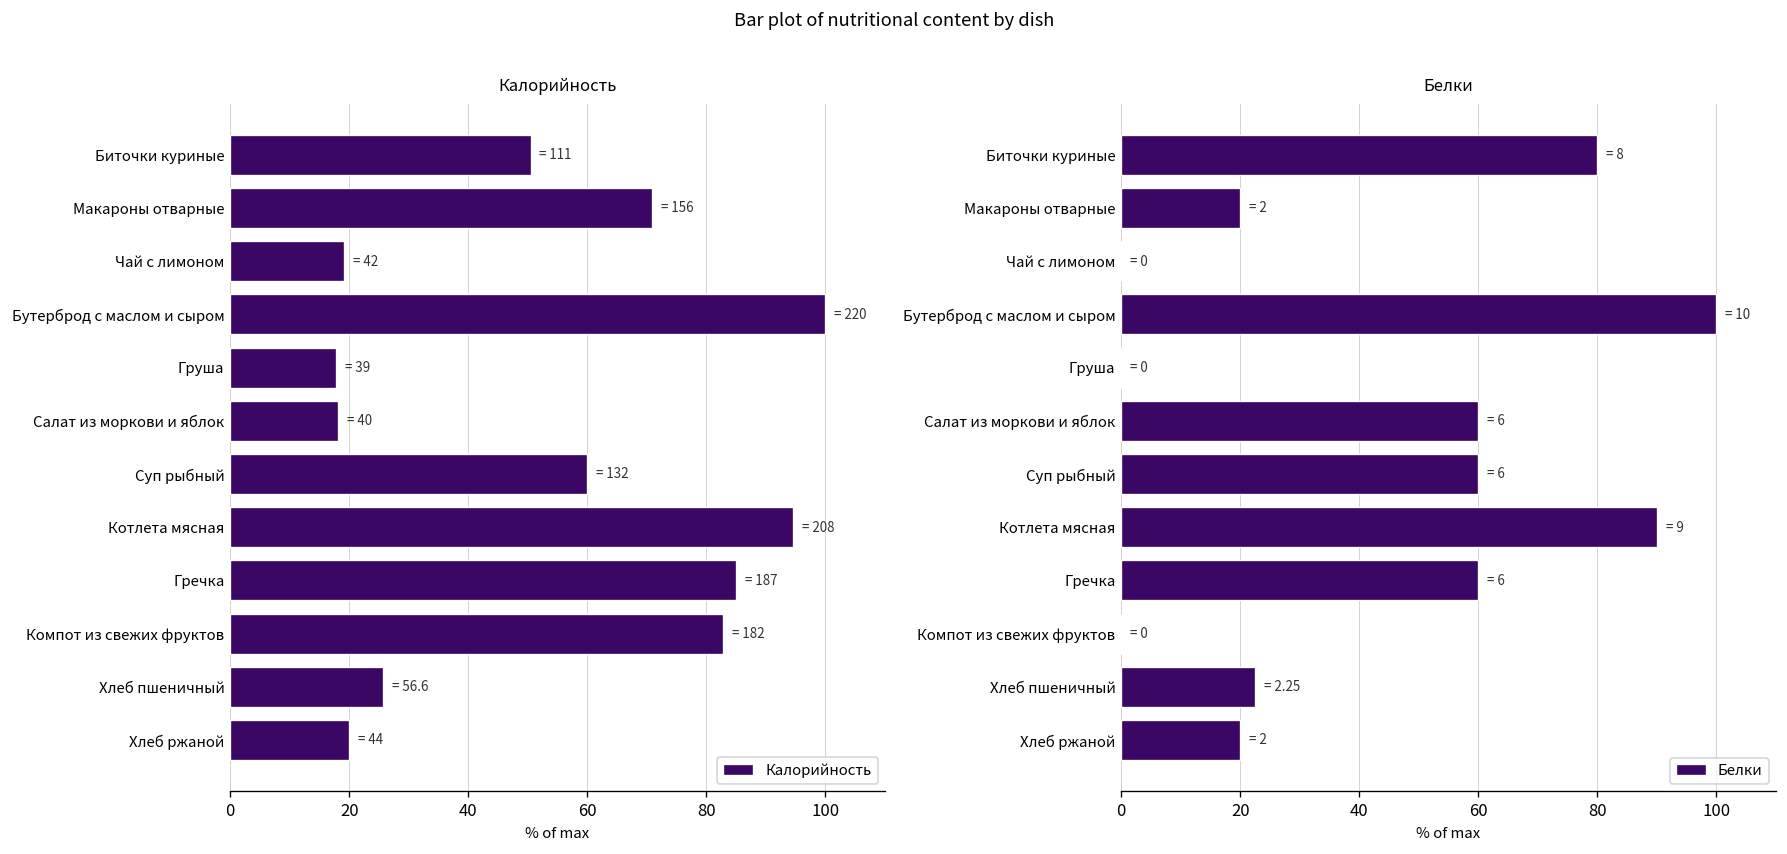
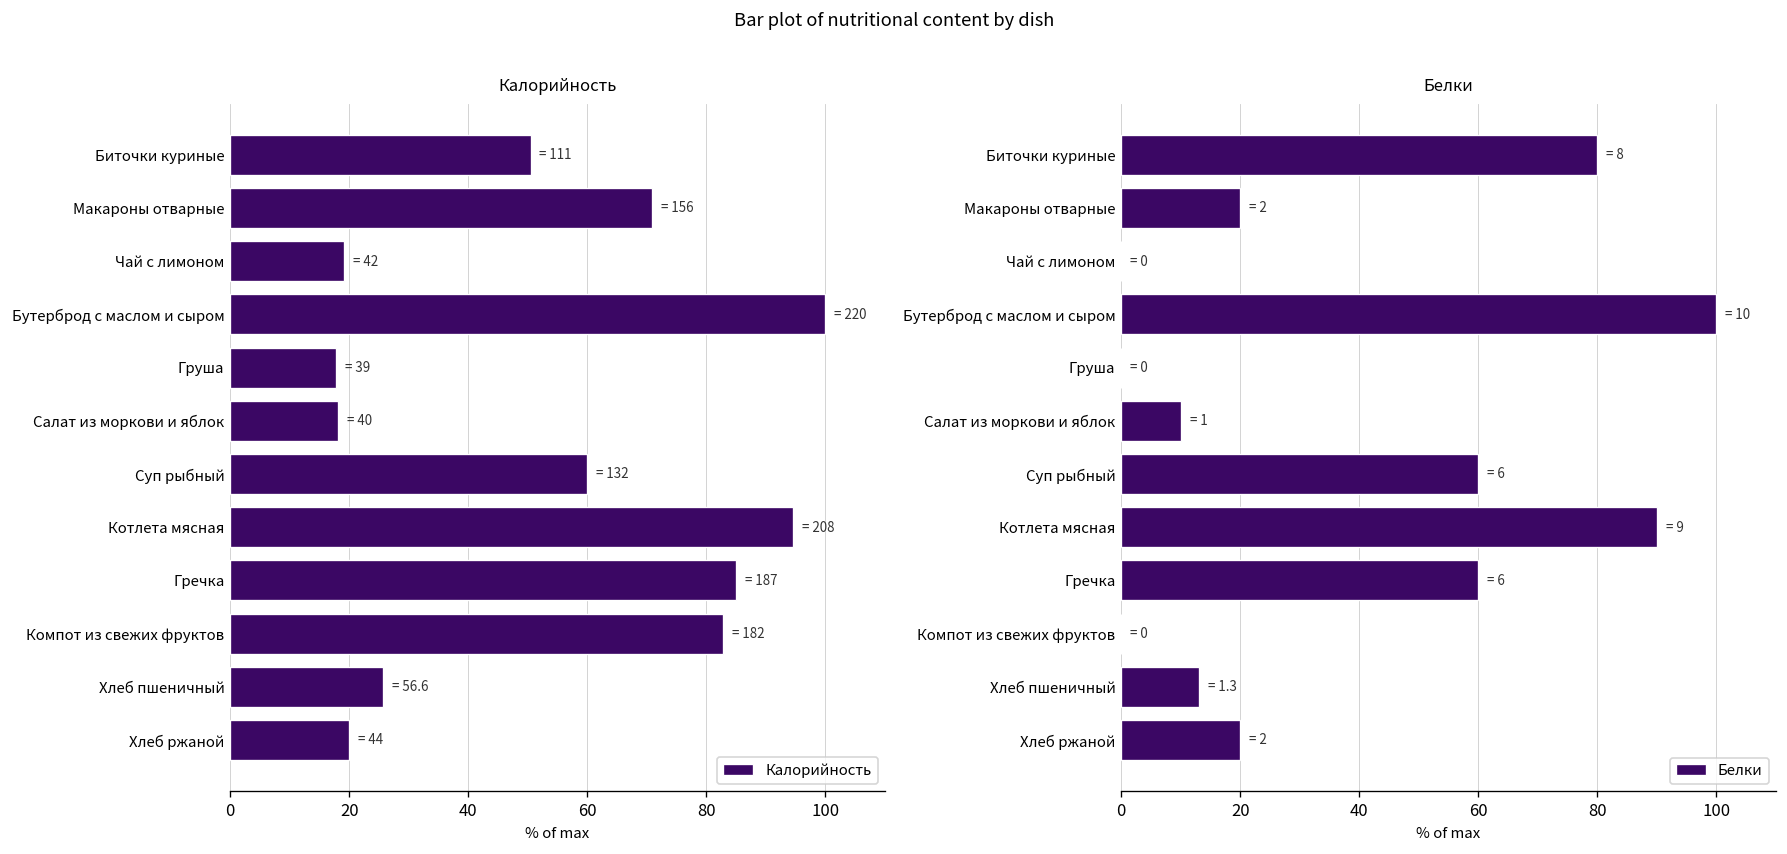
Белки, Салат из моркови и яблок: 6 -> 1
Белки, Хлеб пшеничный: 2.25 -> 1.3
